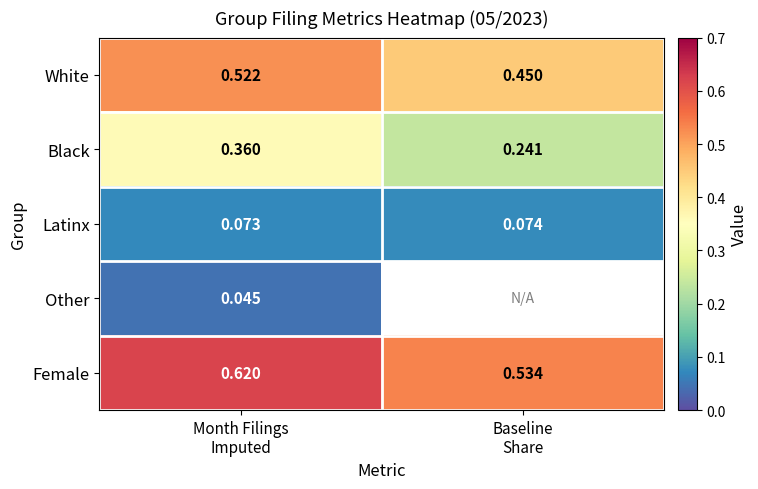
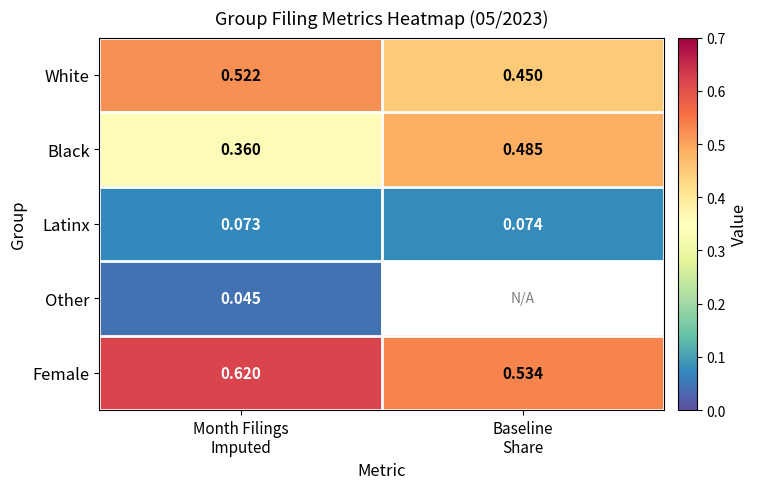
Black, Baseline Share: 0.241 -> 0.485
